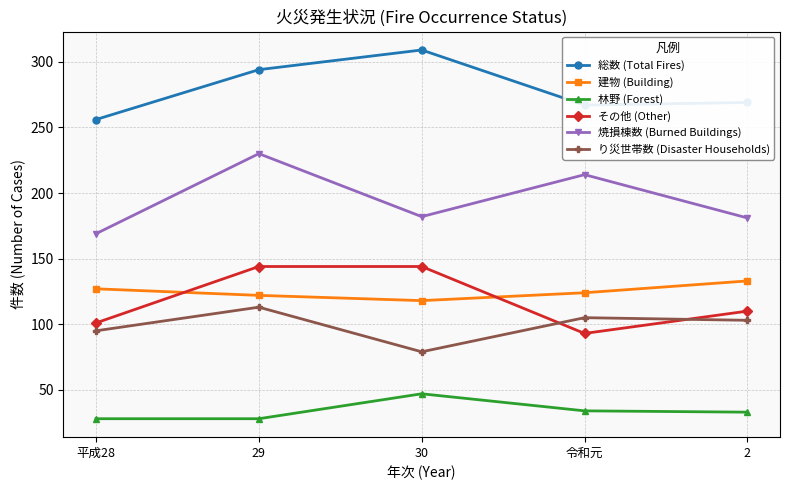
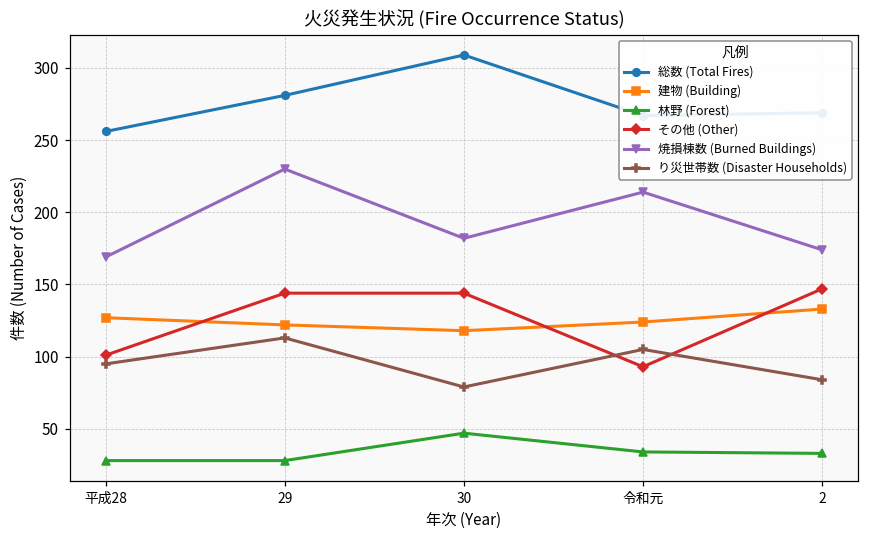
総数 (Total Fires), 29: 294 -> 281
その他 (Other), 2: 110 -> 147
焼損棟数 (Burned Buildings), 2: 181 -> 174
り災世帯数 (Disaster Households), 2: 103 -> 84
